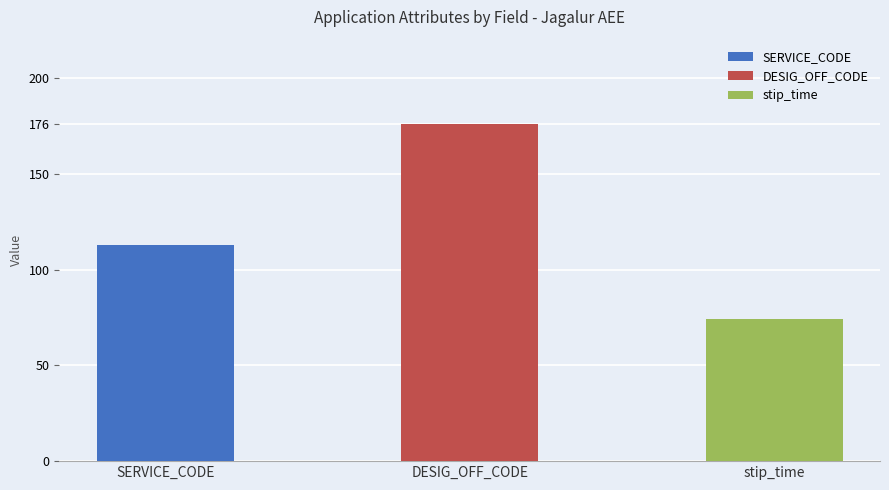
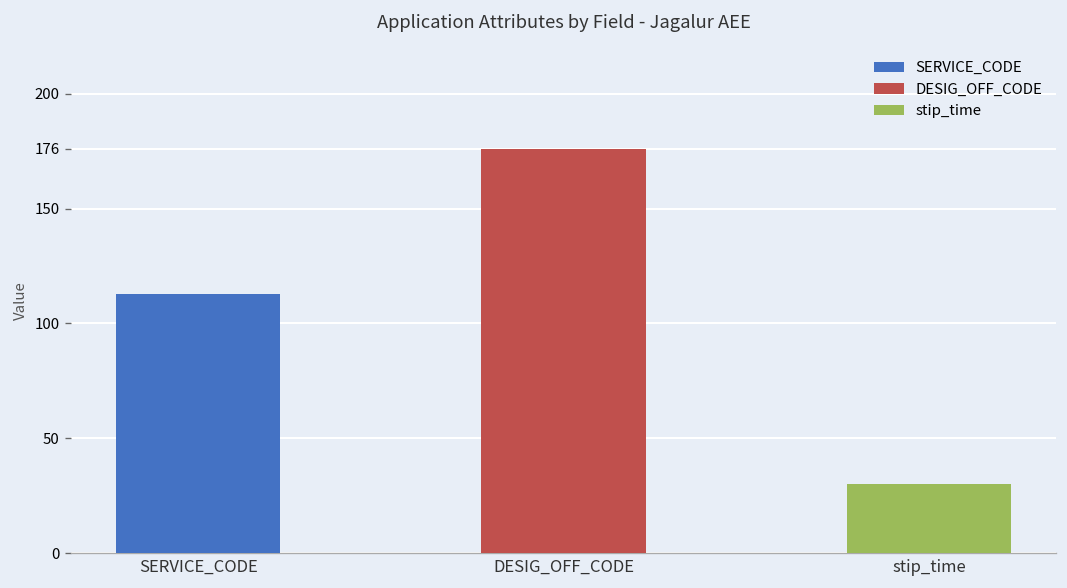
stip_time: 74 -> 30
